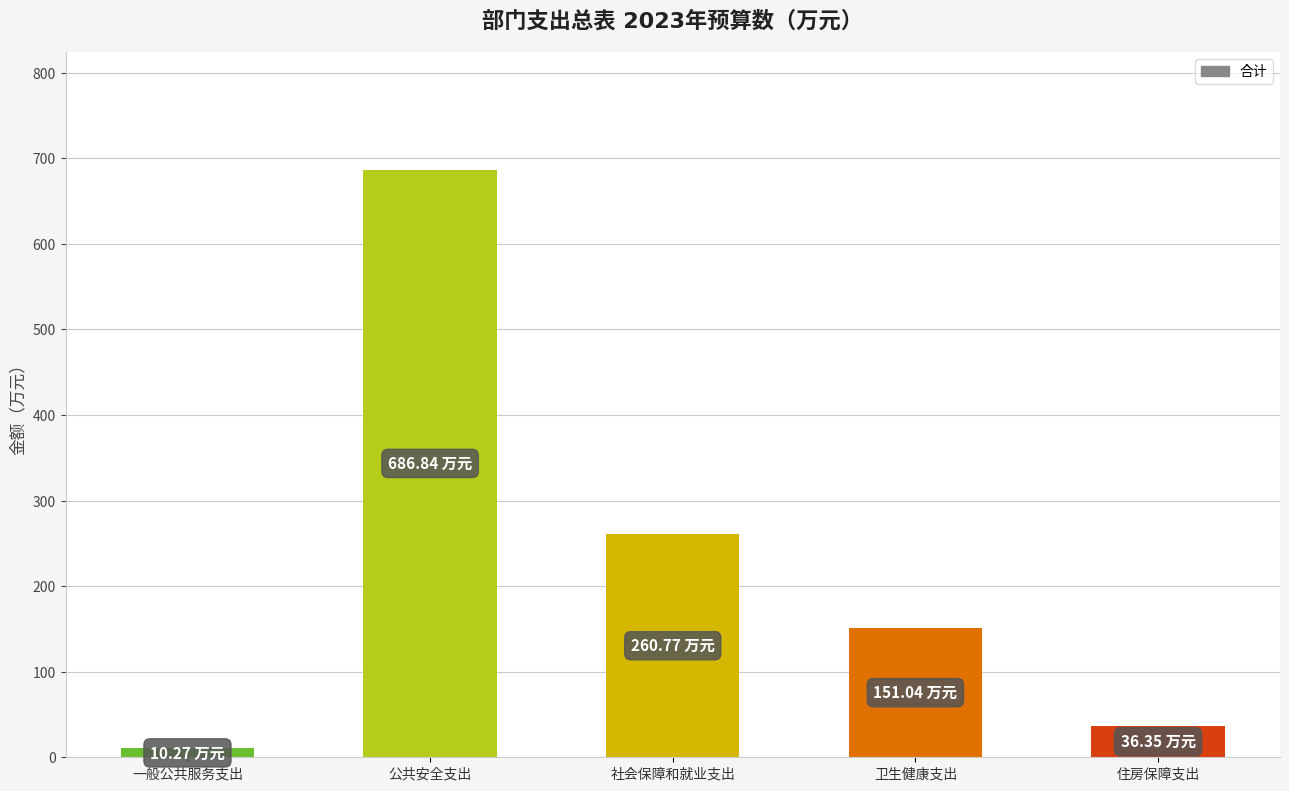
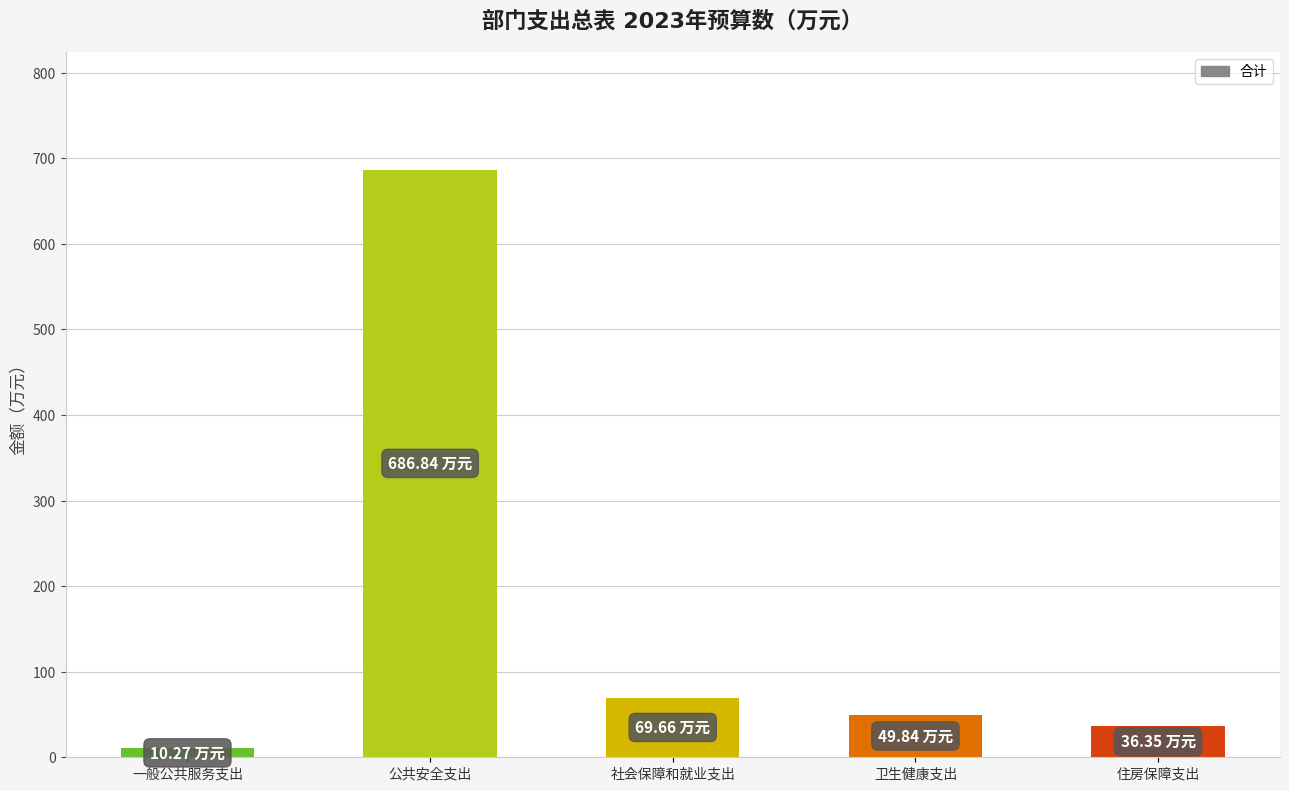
社会保障和就业支出: 260.77 -> 69.66
卫生健康支出: 151.04 -> 49.84
